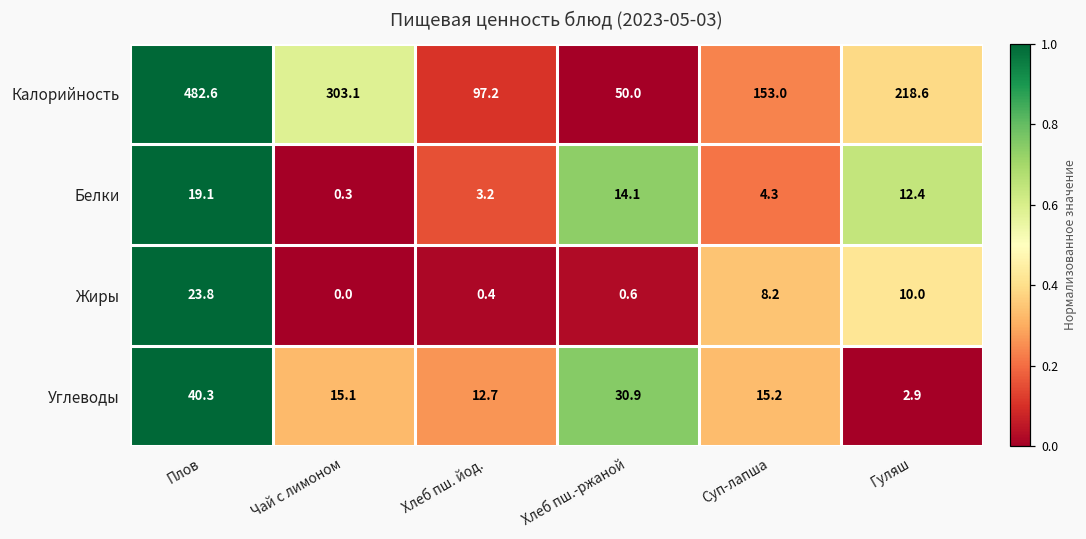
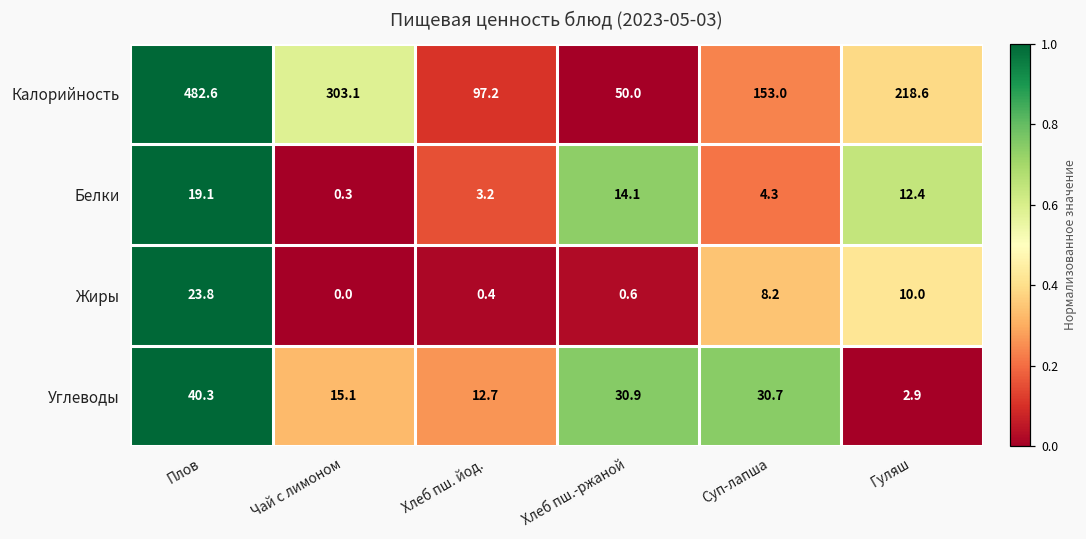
Углеводы, Суп-лапша: 15.2 -> 30.7
